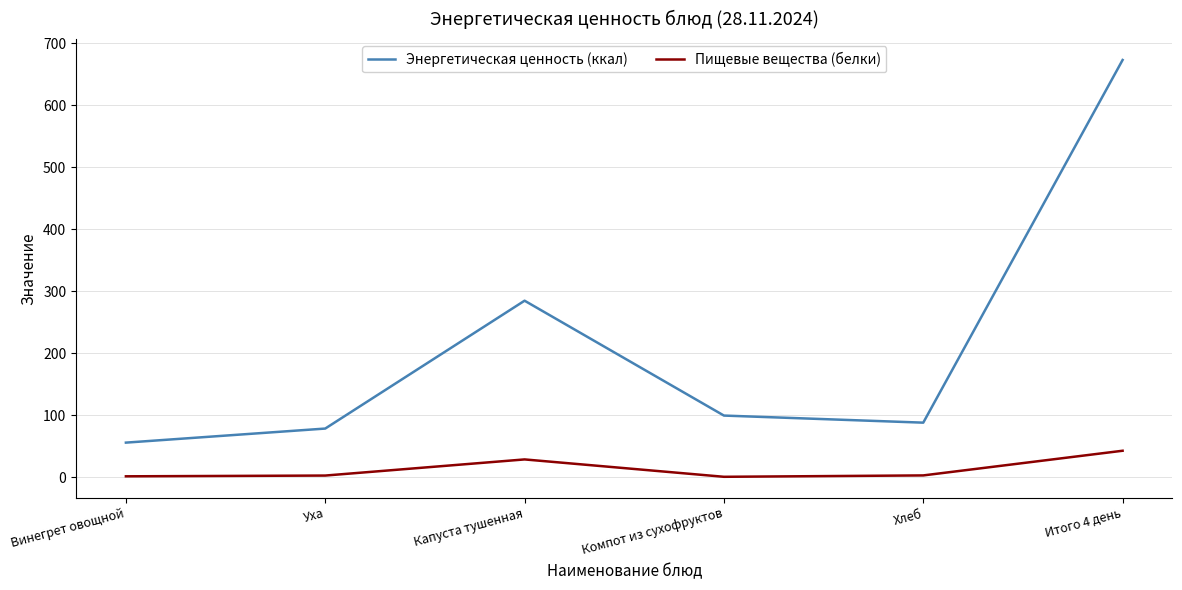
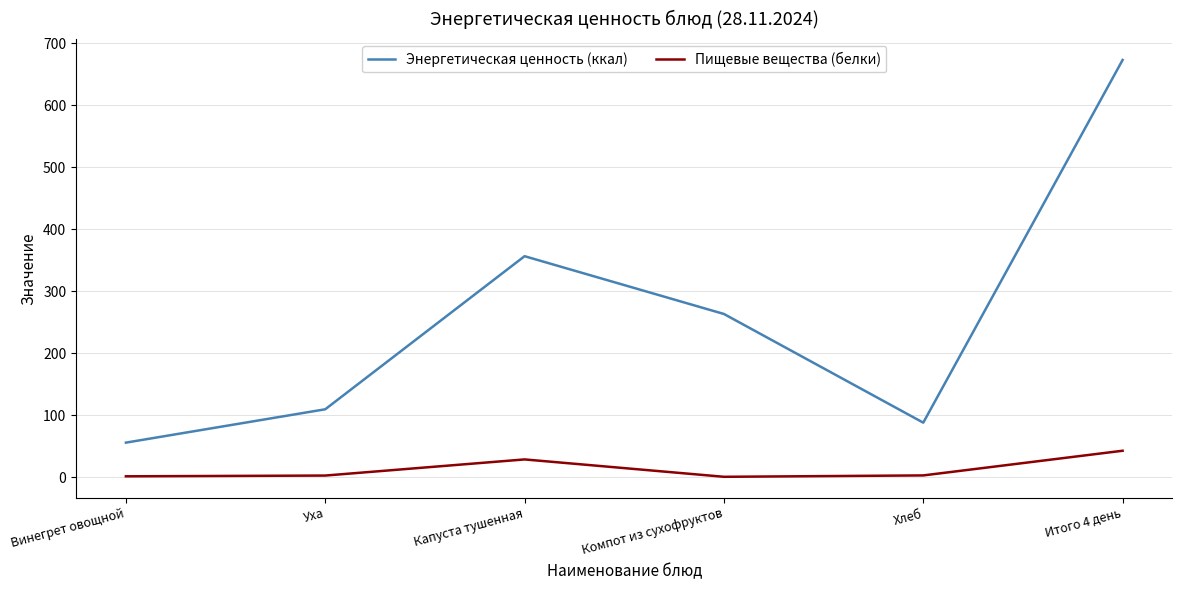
Энергетическая ценность (ккал), Уха: 80 -> 110
Энергетическая ценность (ккал), Капуста тушенная: 280 -> 360
Энергетическая ценность (ккал), Компот из сухофруктов: 100 -> 260
